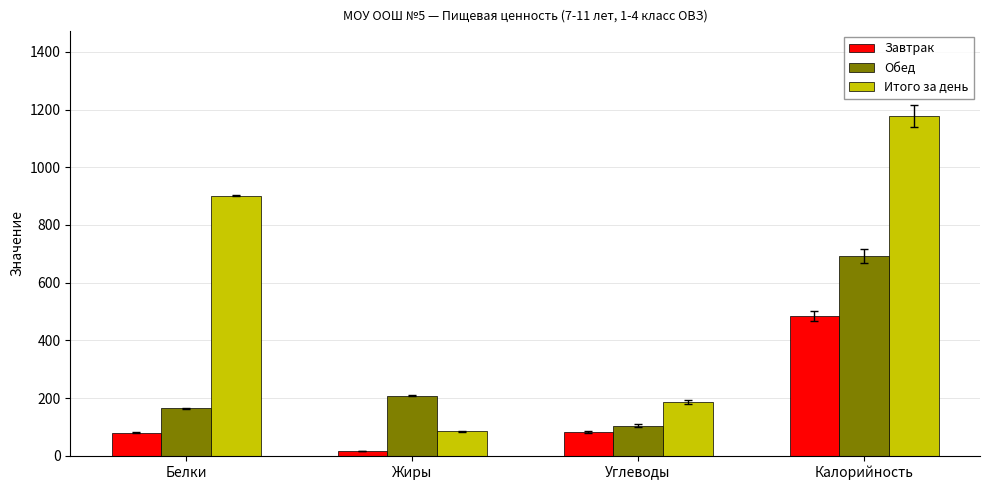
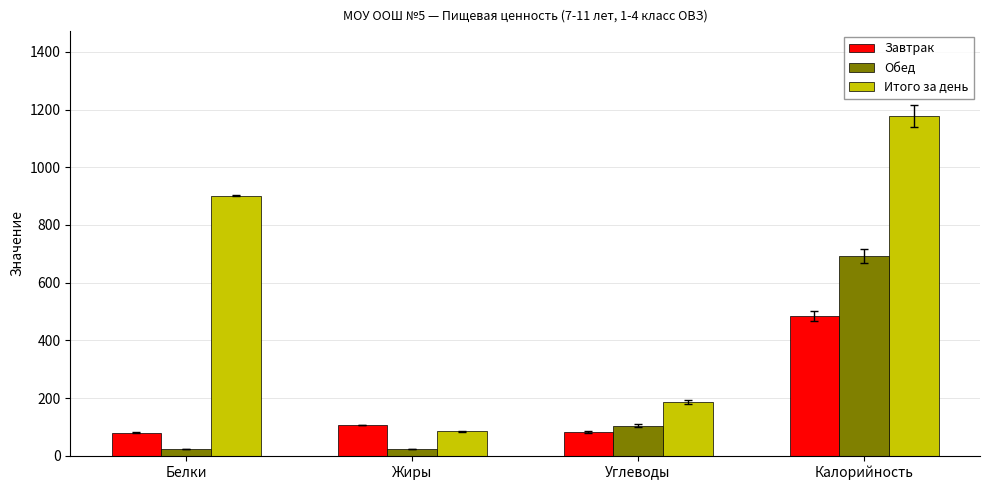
Обед, Белки: 160 -> 20
Завтрак, Жиры: 20 -> 110
Обед, Жиры: 210 -> 20
